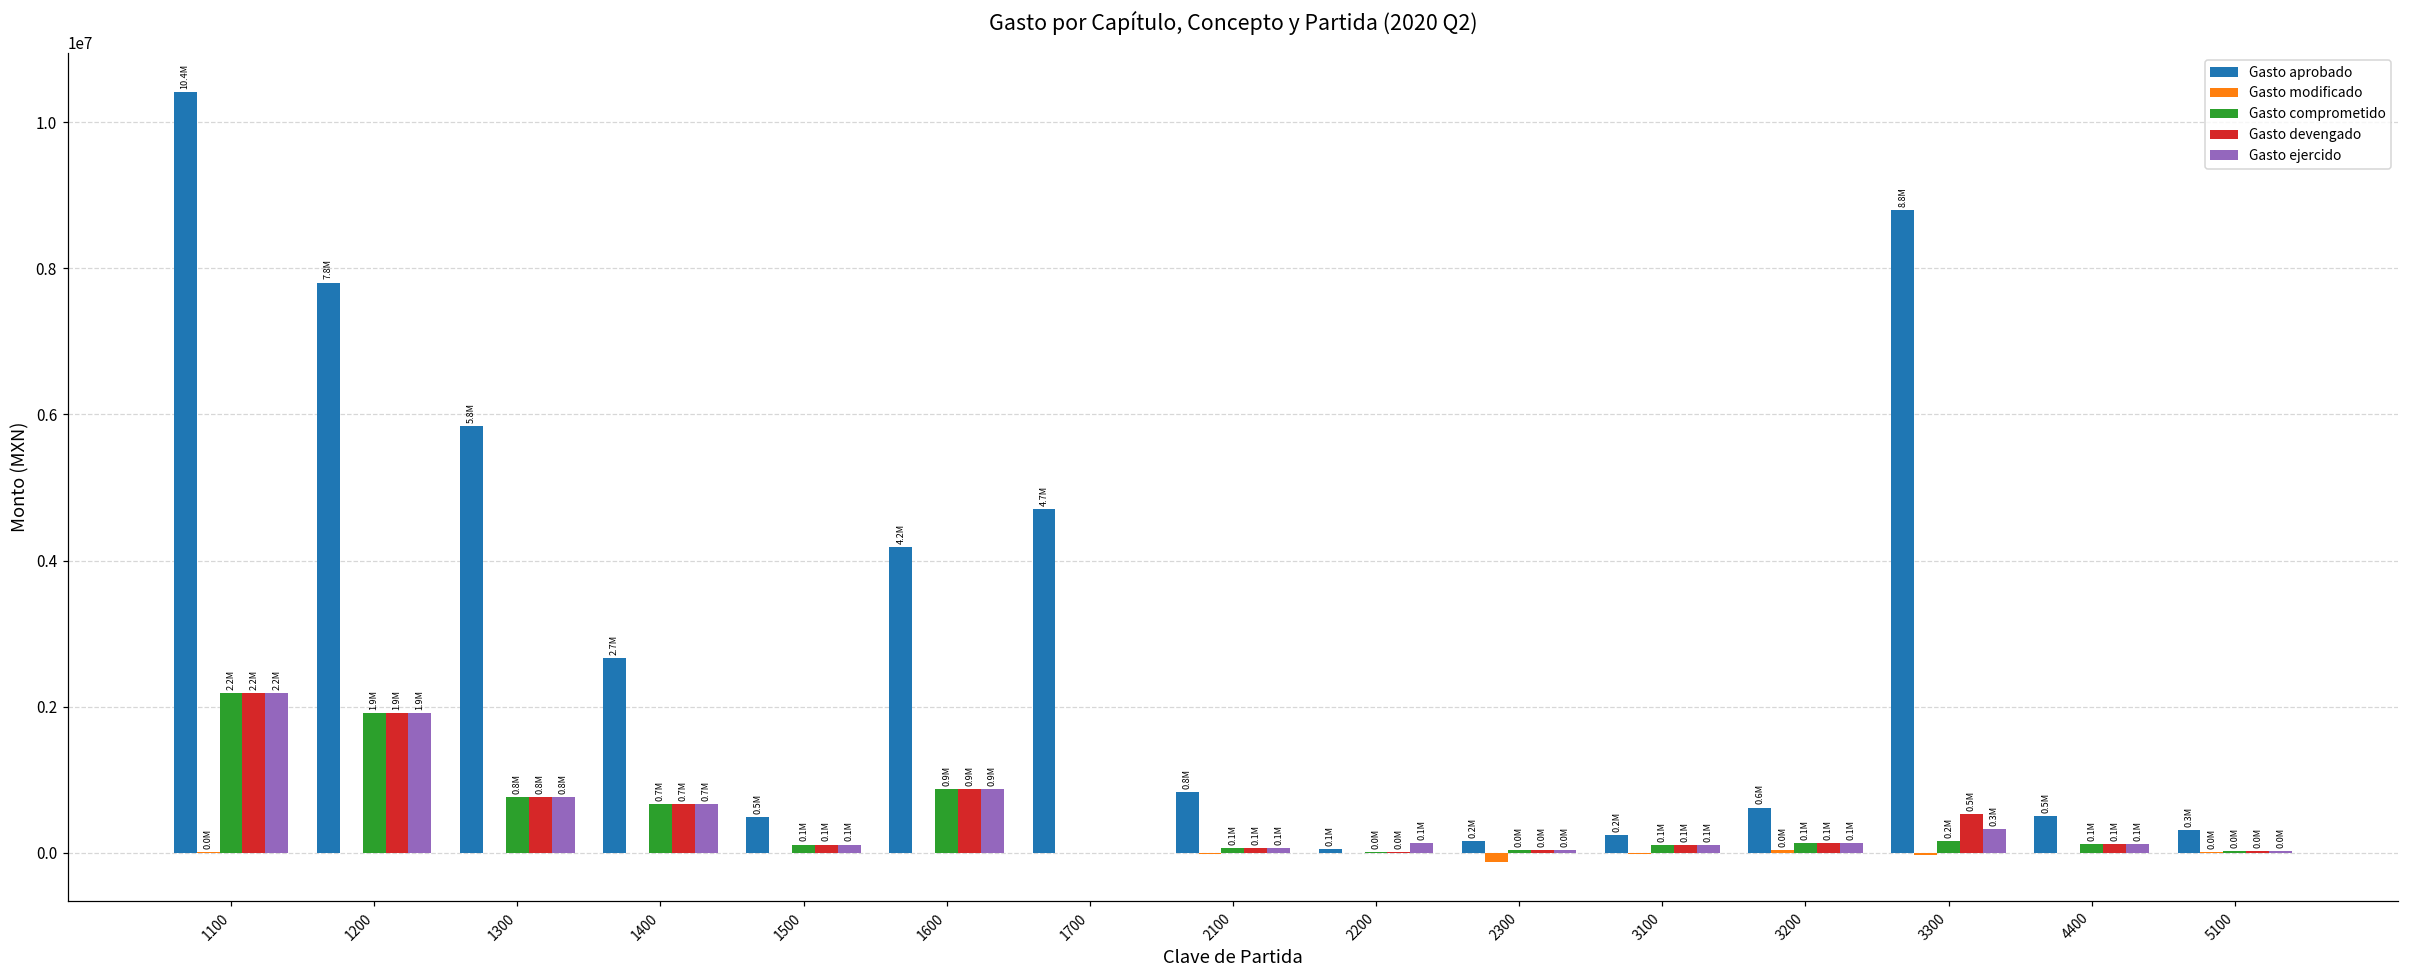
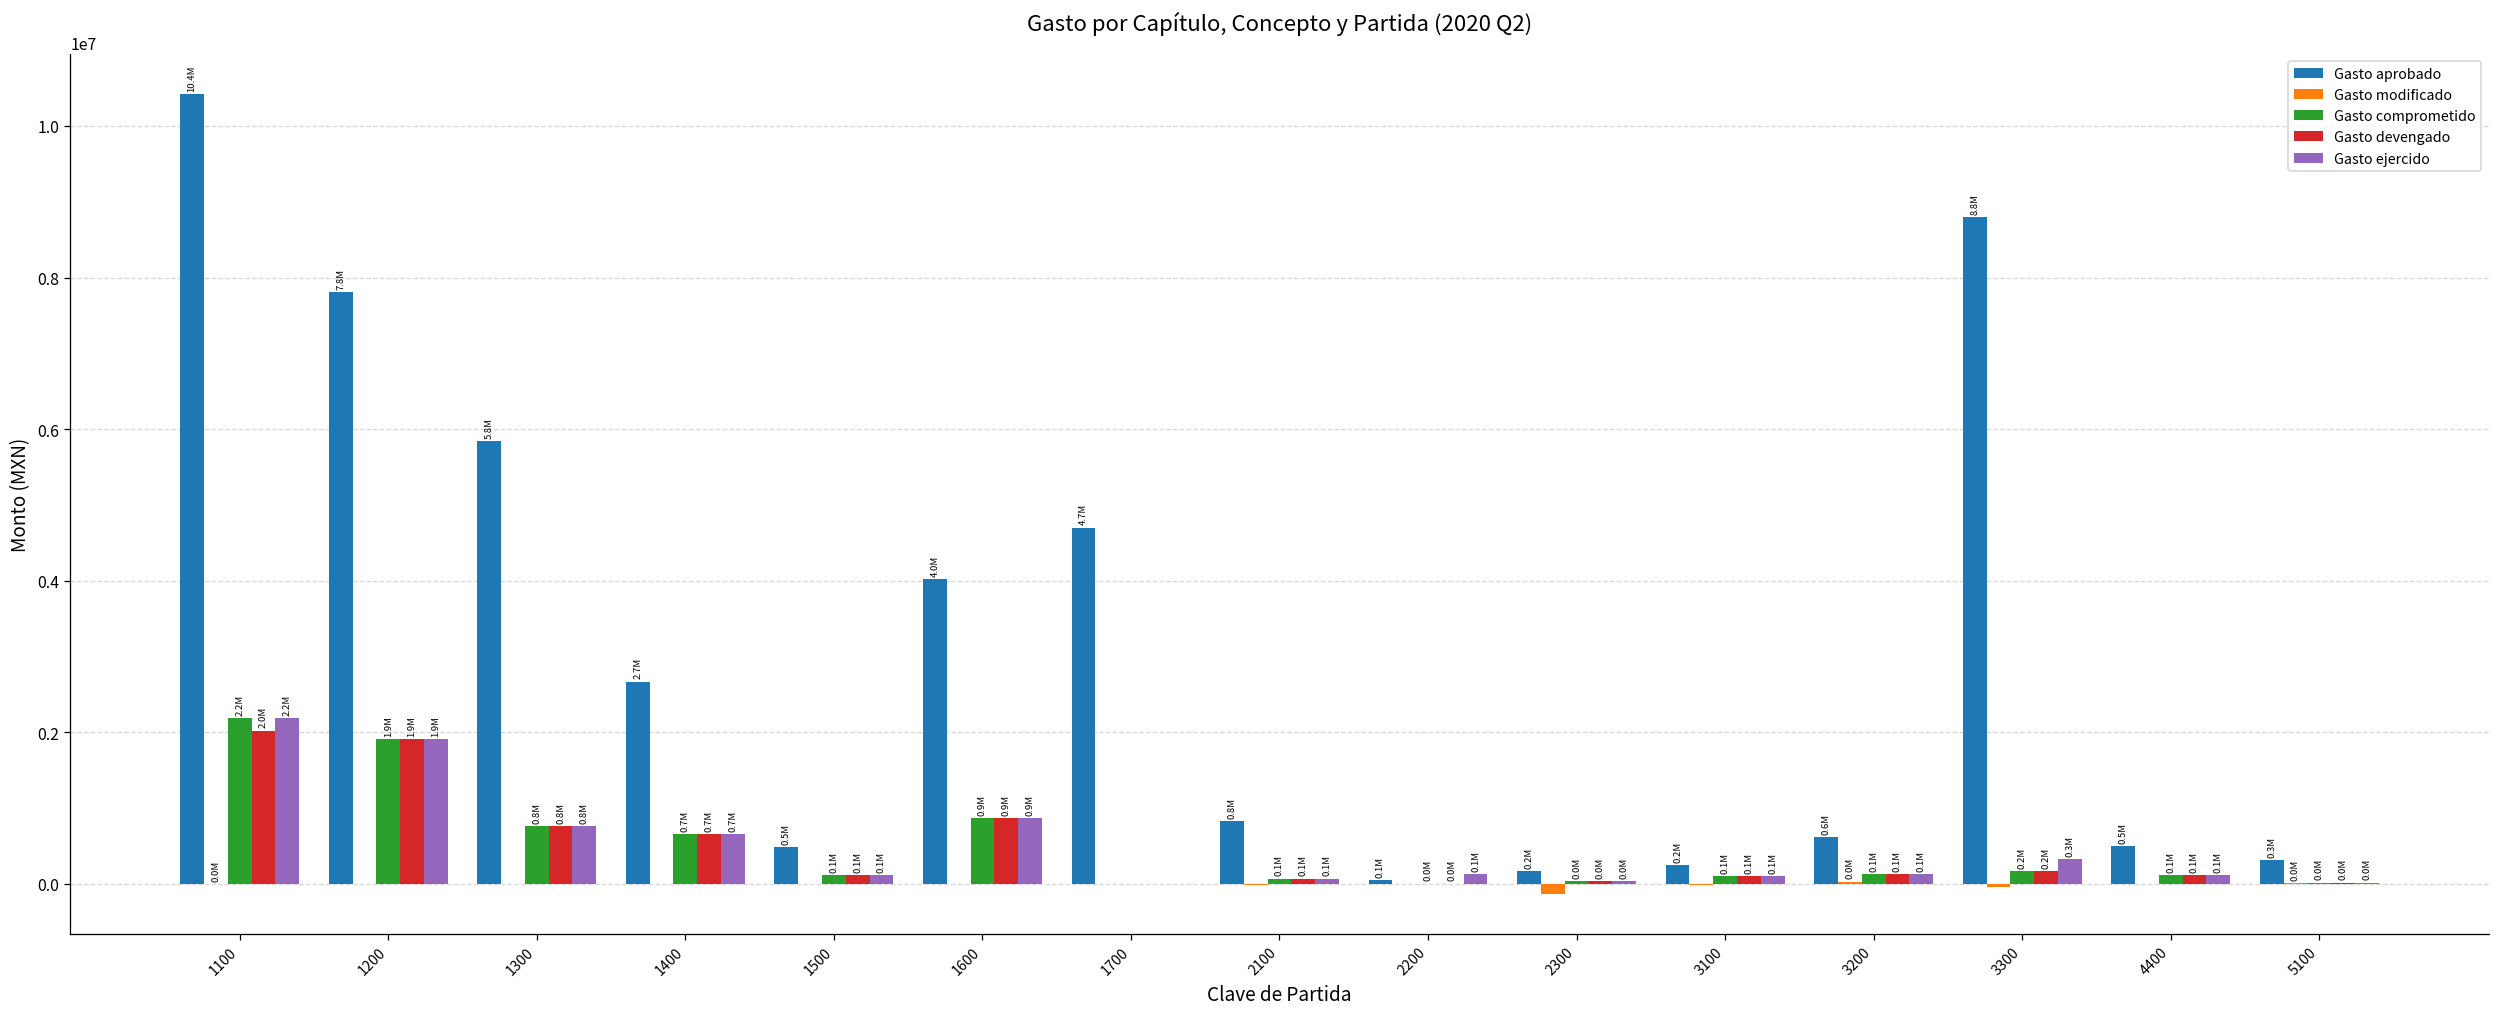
Gasto devengado, 1100: 2.2M -> 2.0M
Gasto aprobado, 1600: 4.2M -> 4.0M
Gasto devengado, 3300: 0.5M -> 0.2M
